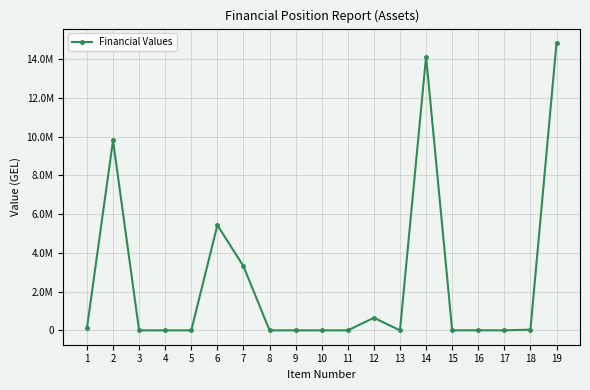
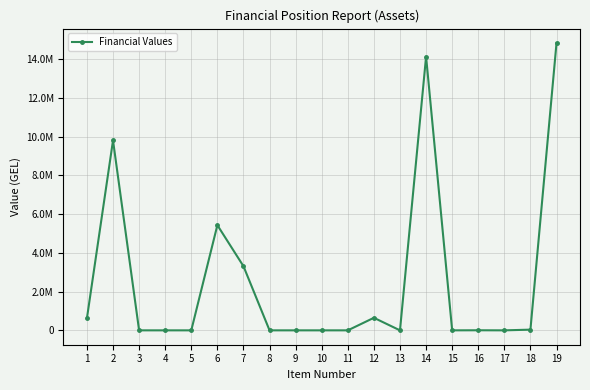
1: 100000 -> 600000
